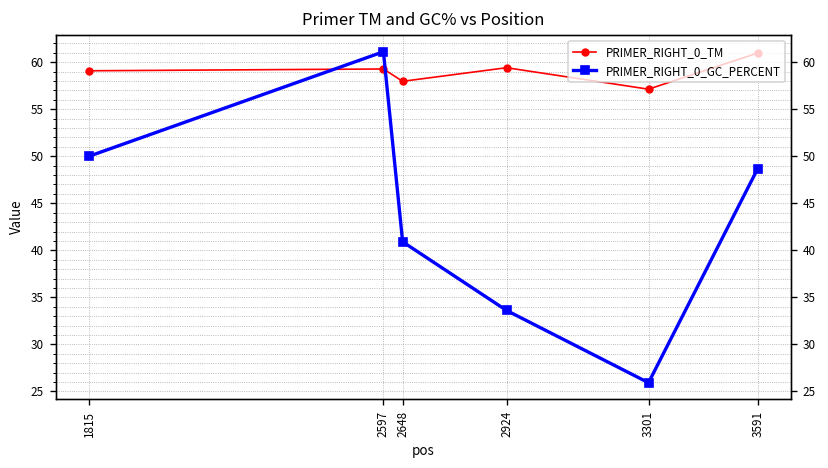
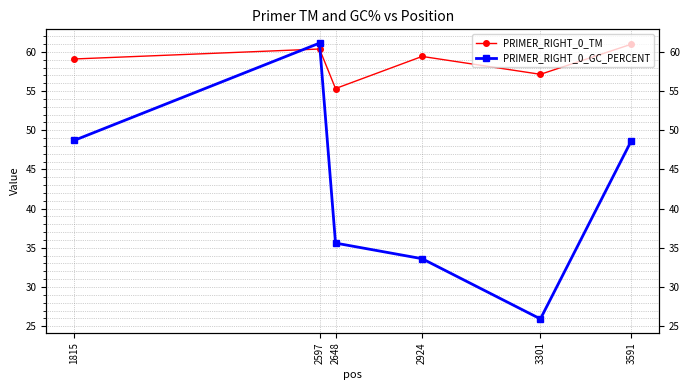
PRIMER_RIGHT_0_GC_PERCENT, 1815: 50 -> 49
PRIMER_RIGHT_0_TM, 2597: 59 -> 60
PRIMER_RIGHT_0_TM, 2648: 58 -> 55
PRIMER_RIGHT_0_GC_PERCENT, 2648: 41 -> 36
